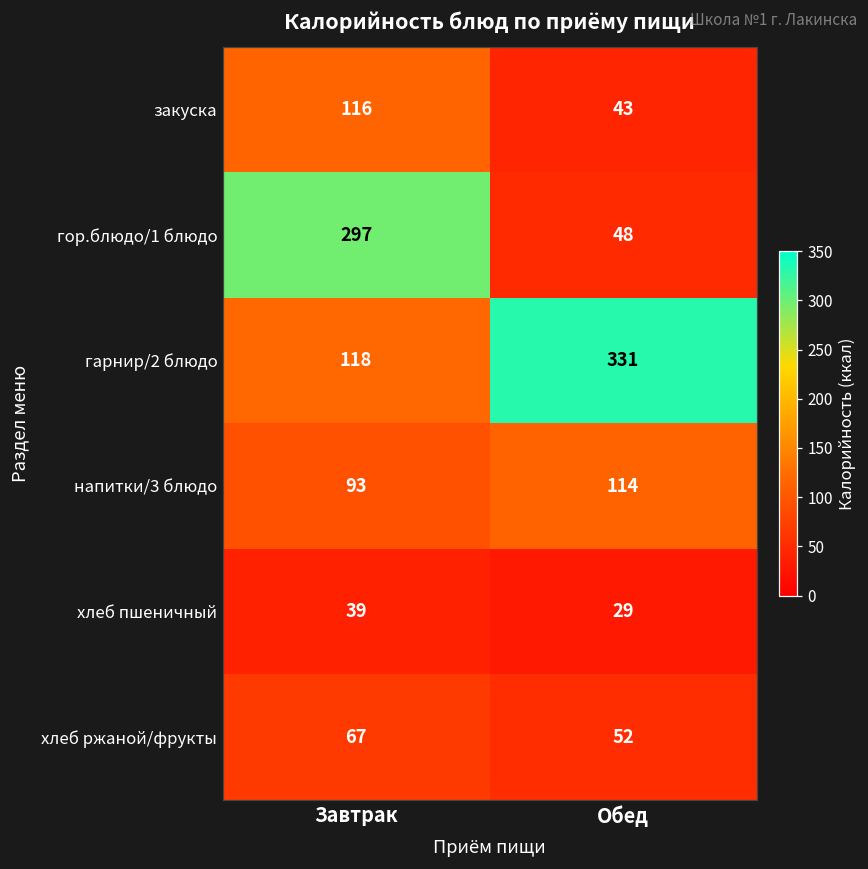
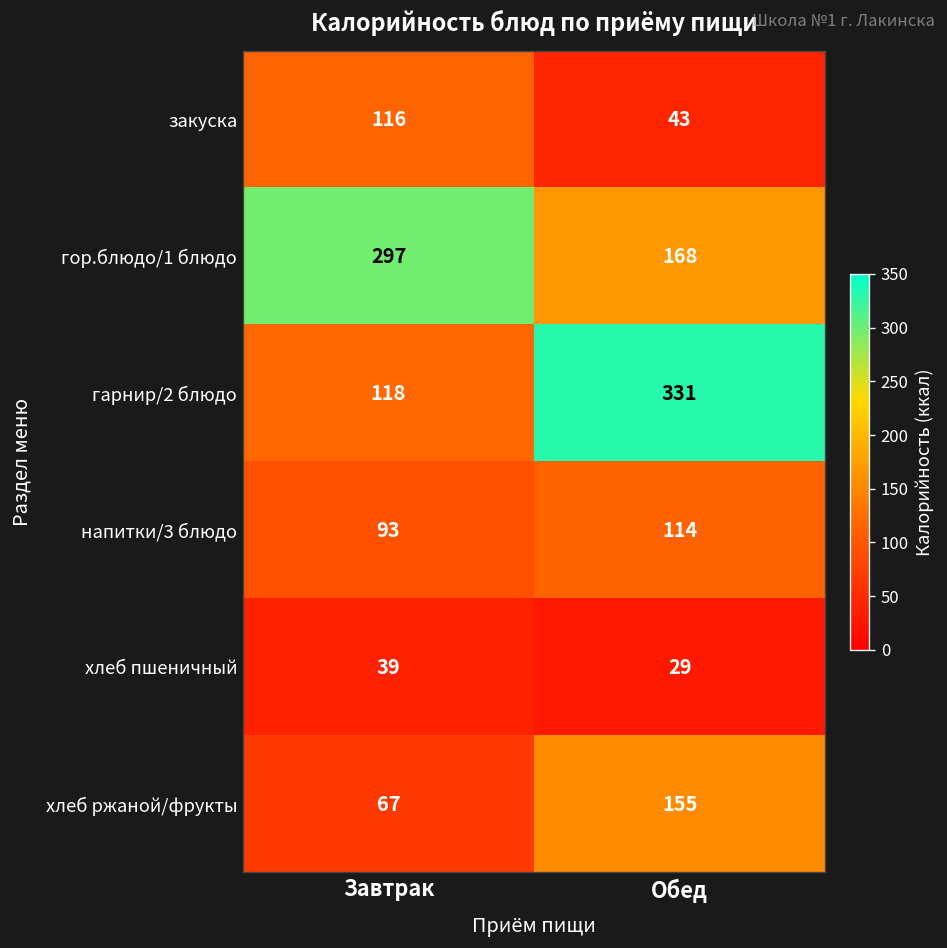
гор.блюдо/1 блюдо, Обед: 48 -> 168
хлеб ржаной/фрукты, Обед: 52 -> 155
